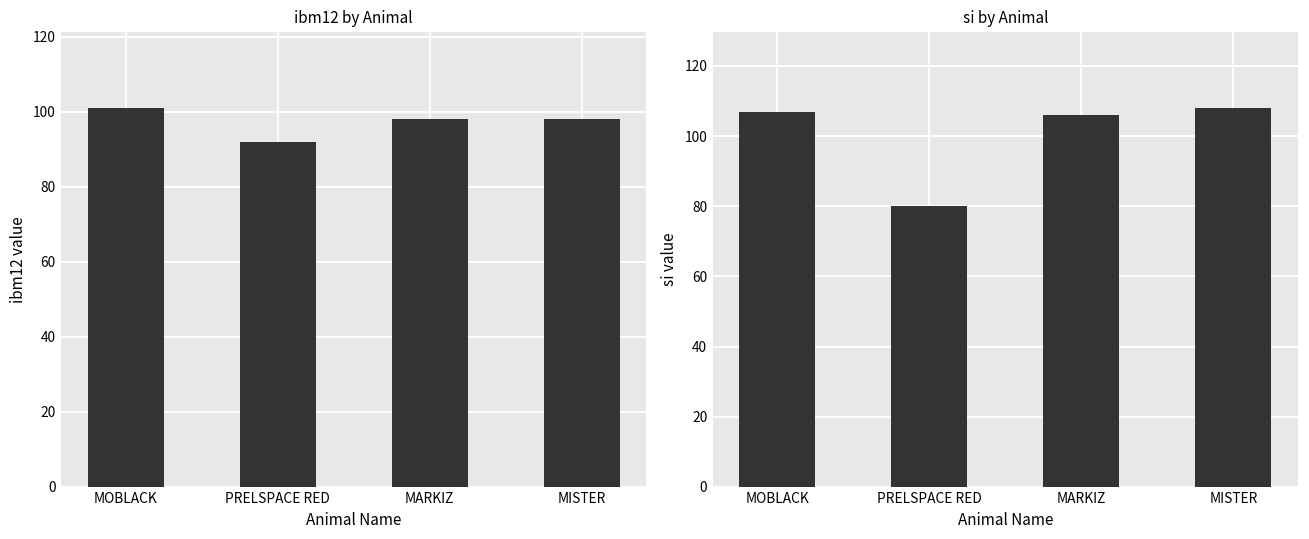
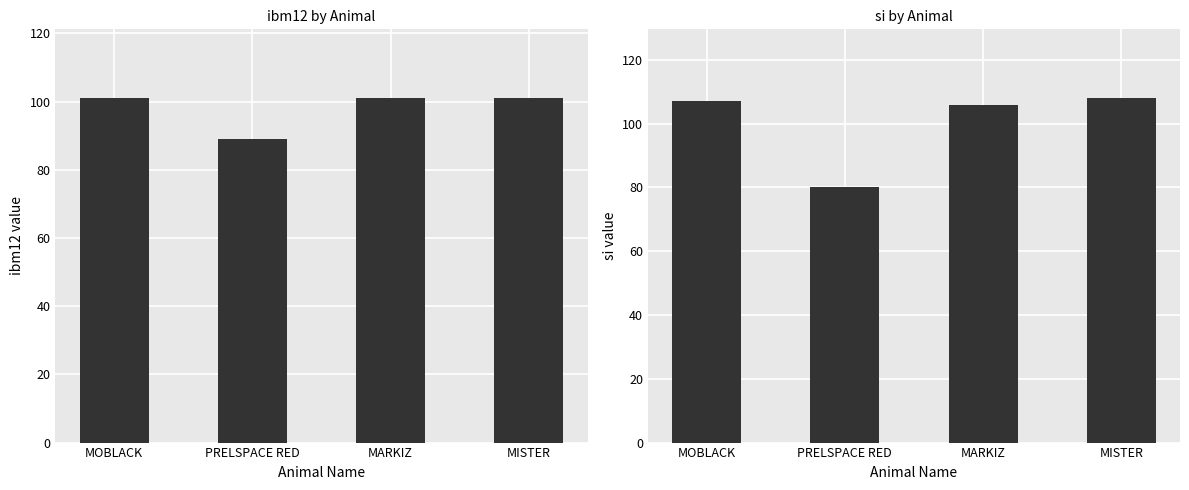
ibm12 by Animal, PRELSPACE RED: 92 -> 89
ibm12 by Animal, MARKIZ: 98 -> 101
ibm12 by Animal, MISTER: 98 -> 101
